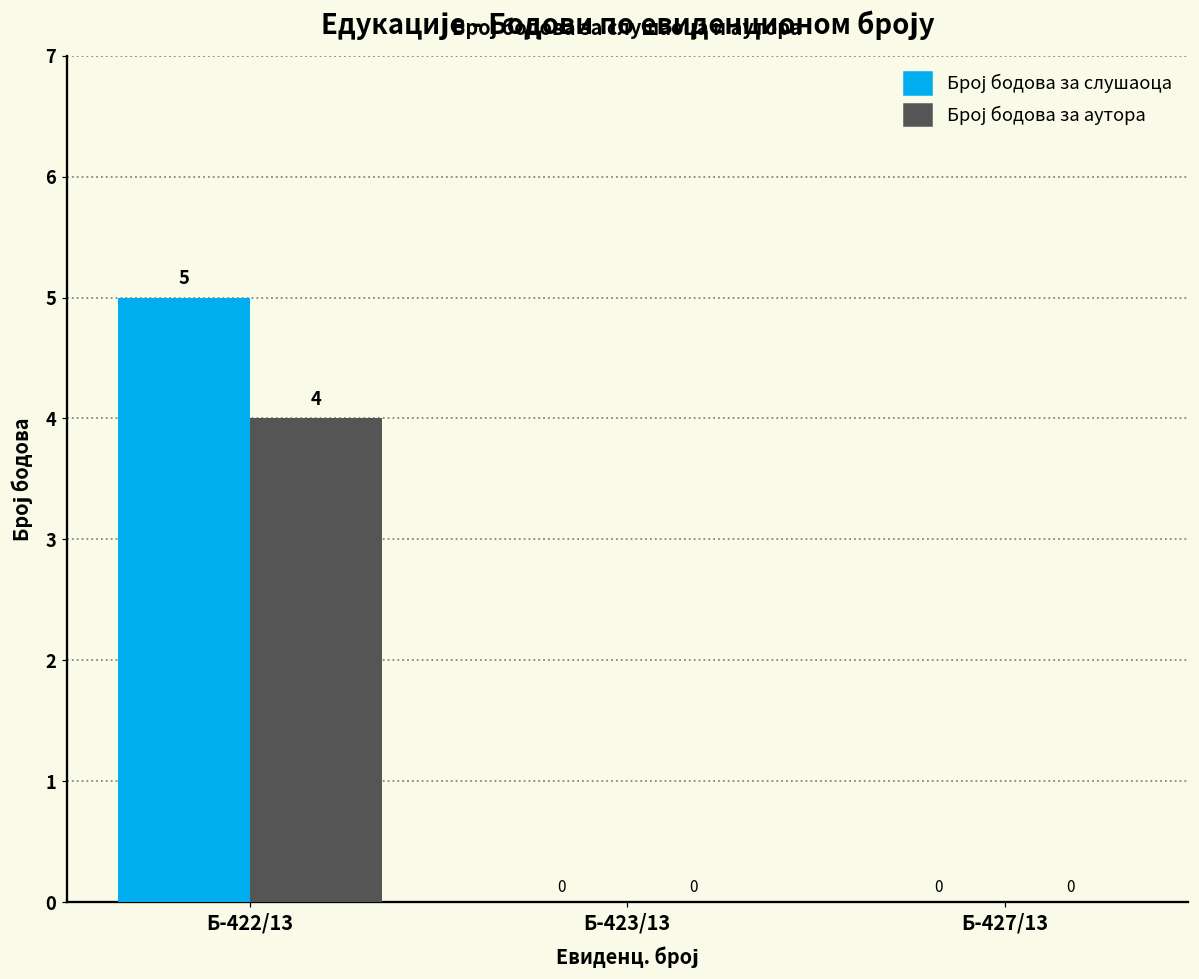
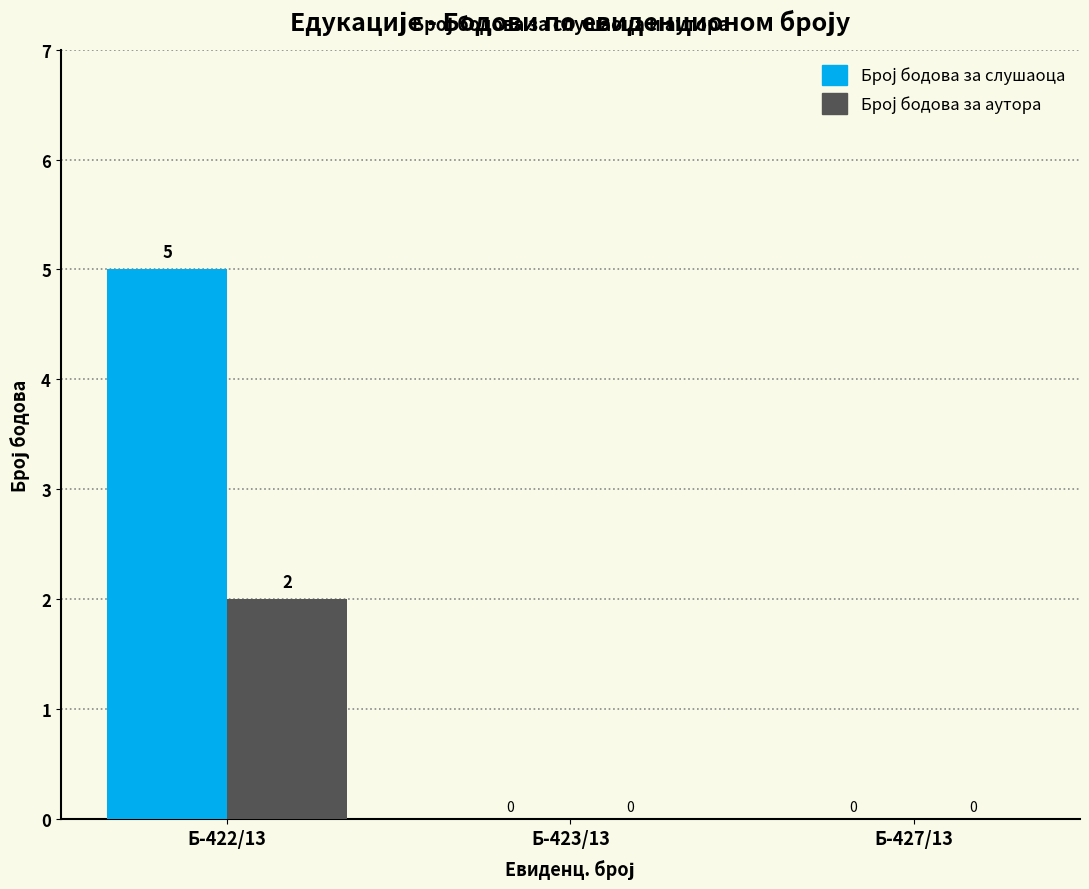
Број бодова за аутора, Б-422/13: 4 -> 2
